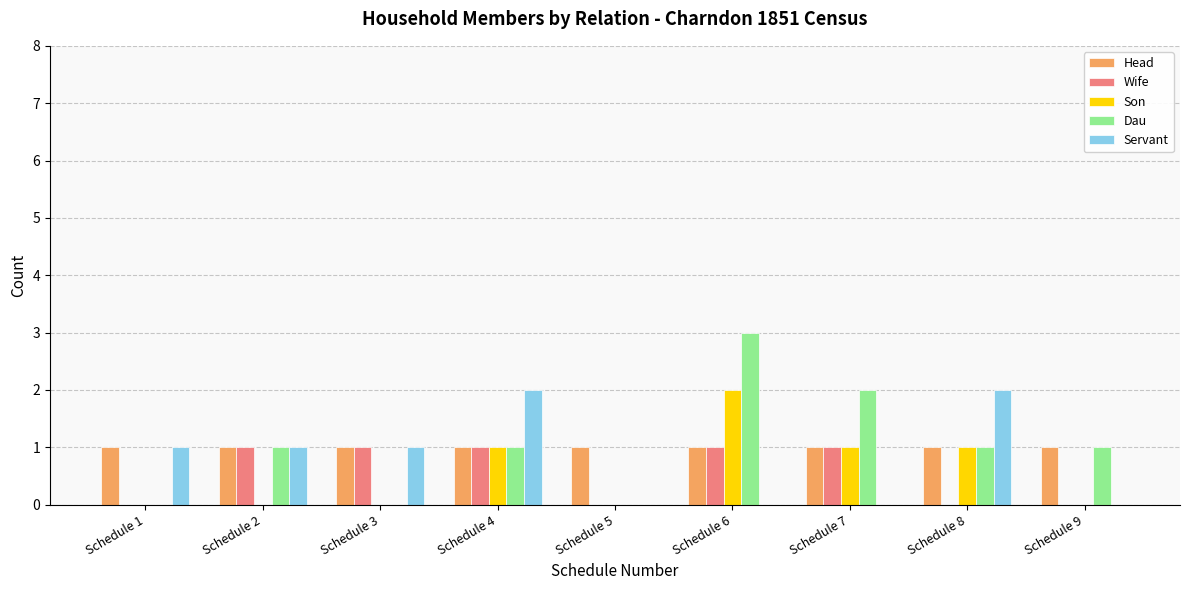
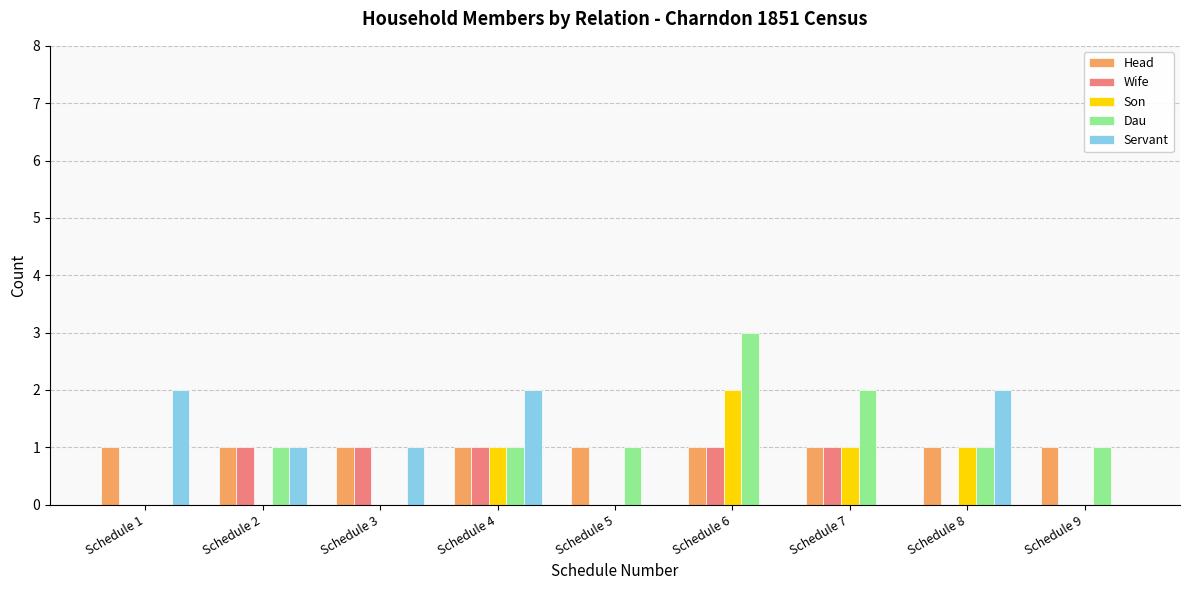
Servant, Schedule 1: 1 -> 2
Dau, Schedule 5: 0 -> 1
